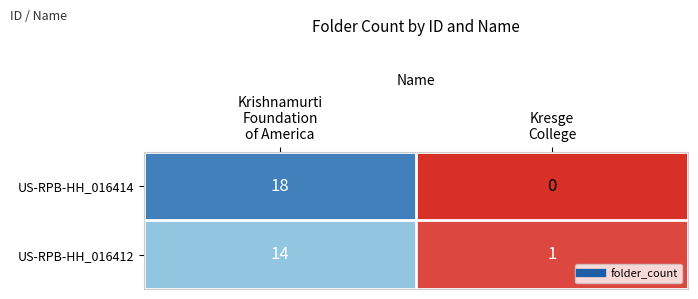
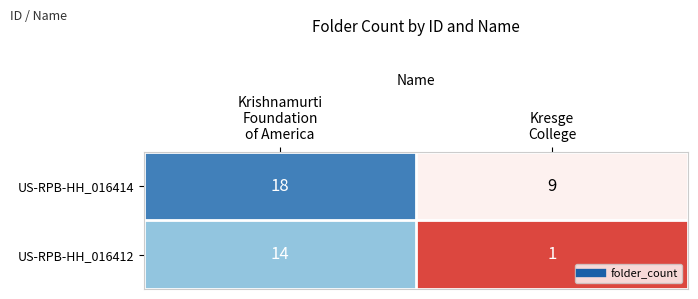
US-RPB-HH_016414, Kresge College: 0 -> 9
